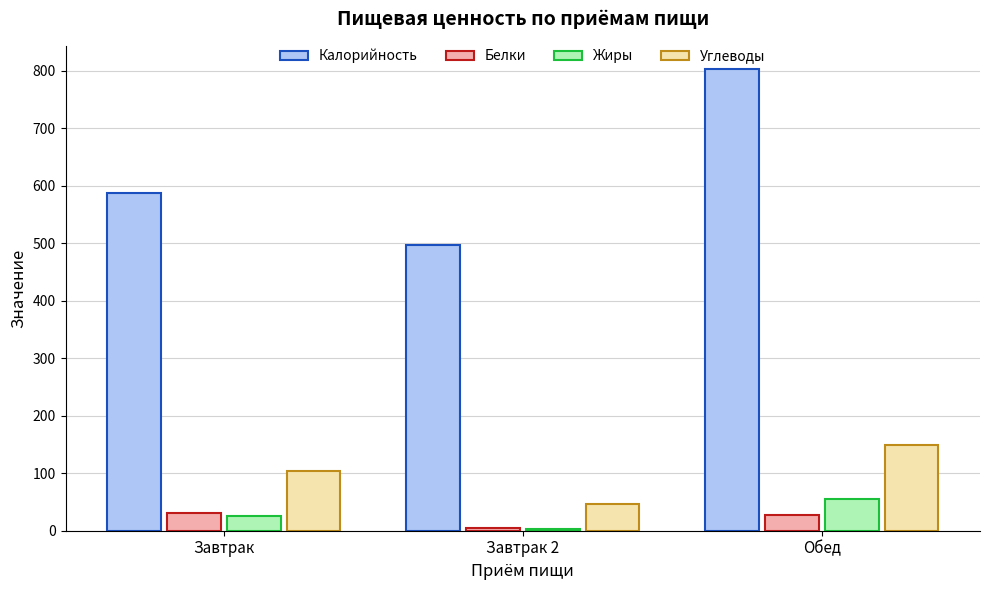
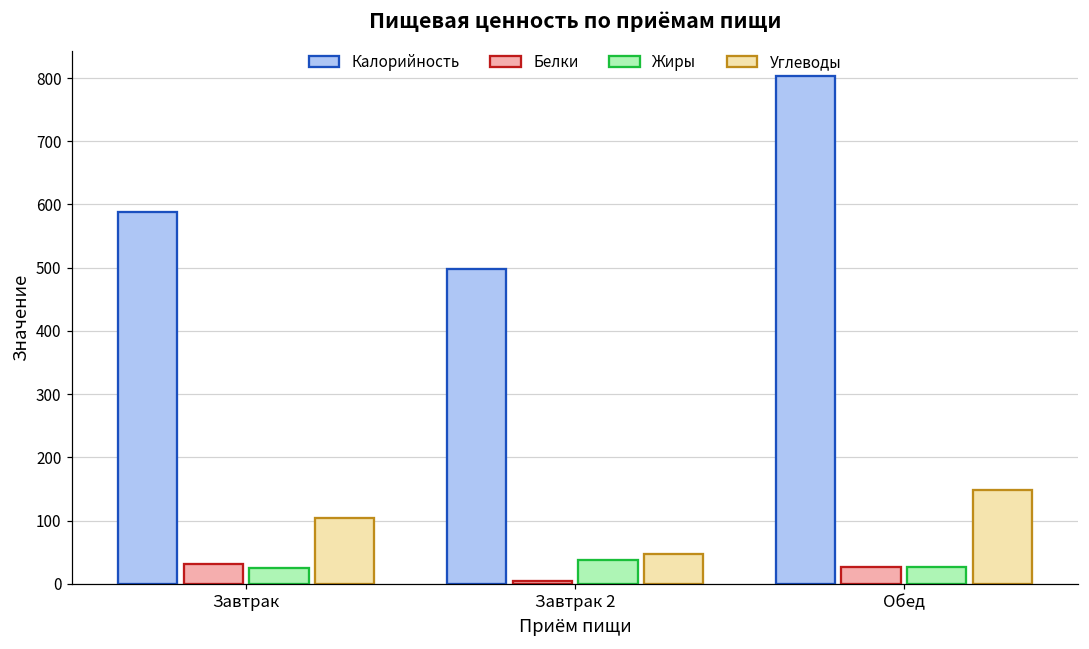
Жиры, Завтрак 2: 0 -> 40
Жиры, Обед: 60 -> 30
